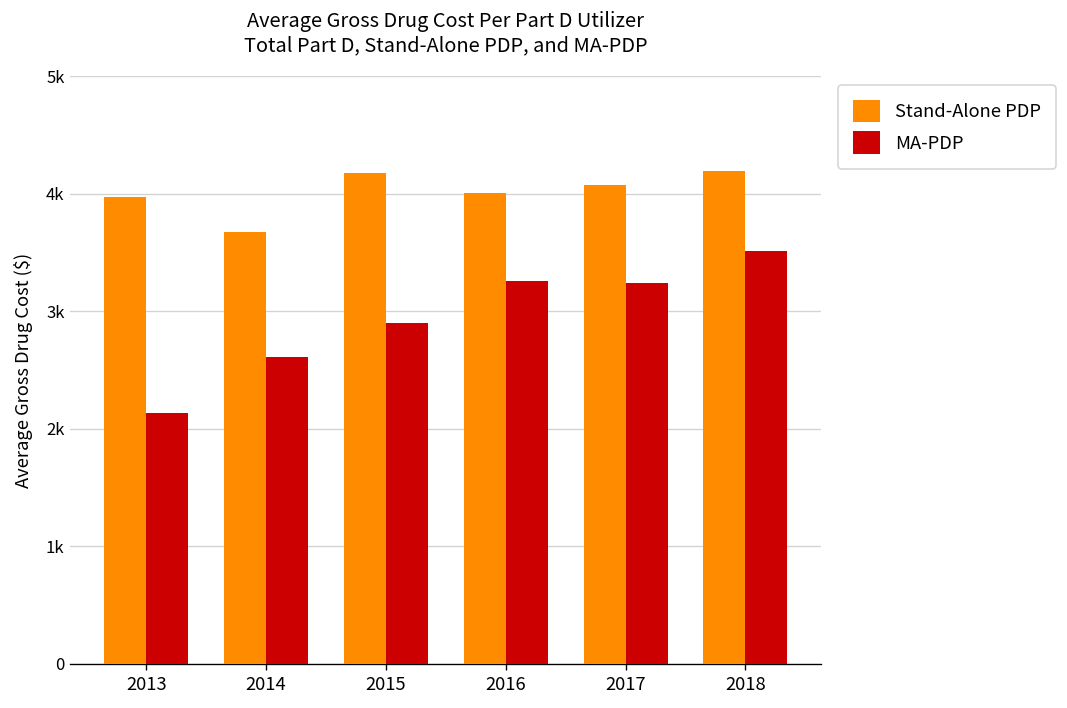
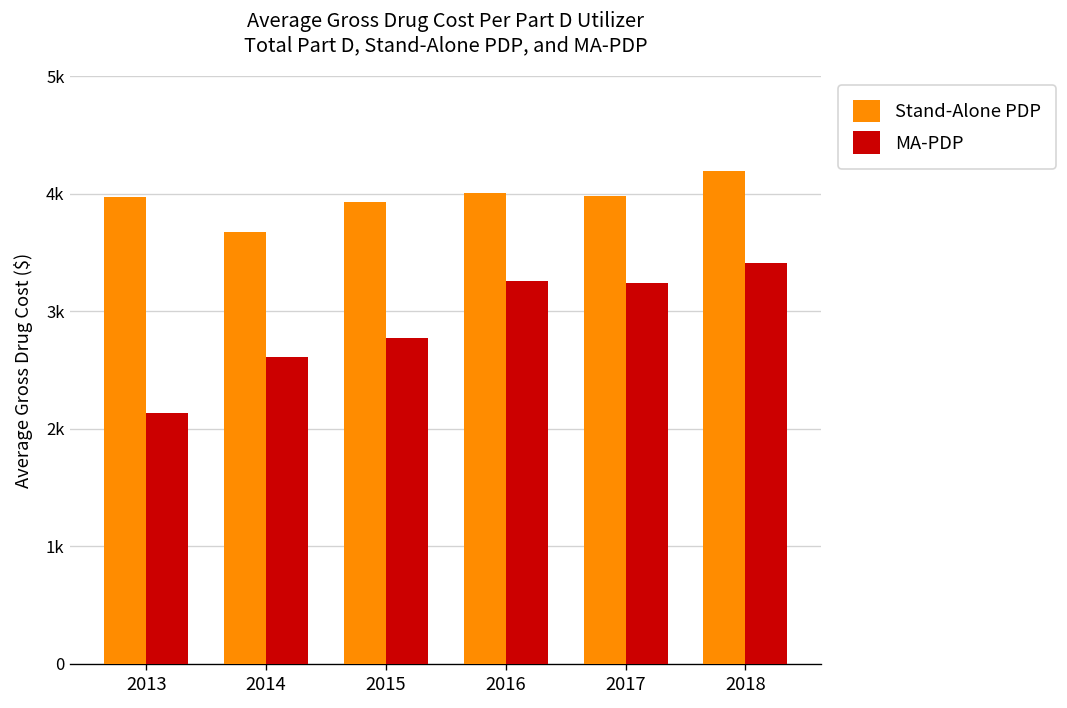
Stand-Alone PDP, 2015: 4200 -> 3900
MA-PDP, 2015: 2900 -> 2800
Stand-Alone PDP, 2017: 4100 -> 4000
MA-PDP, 2018: 3500 -> 3400
